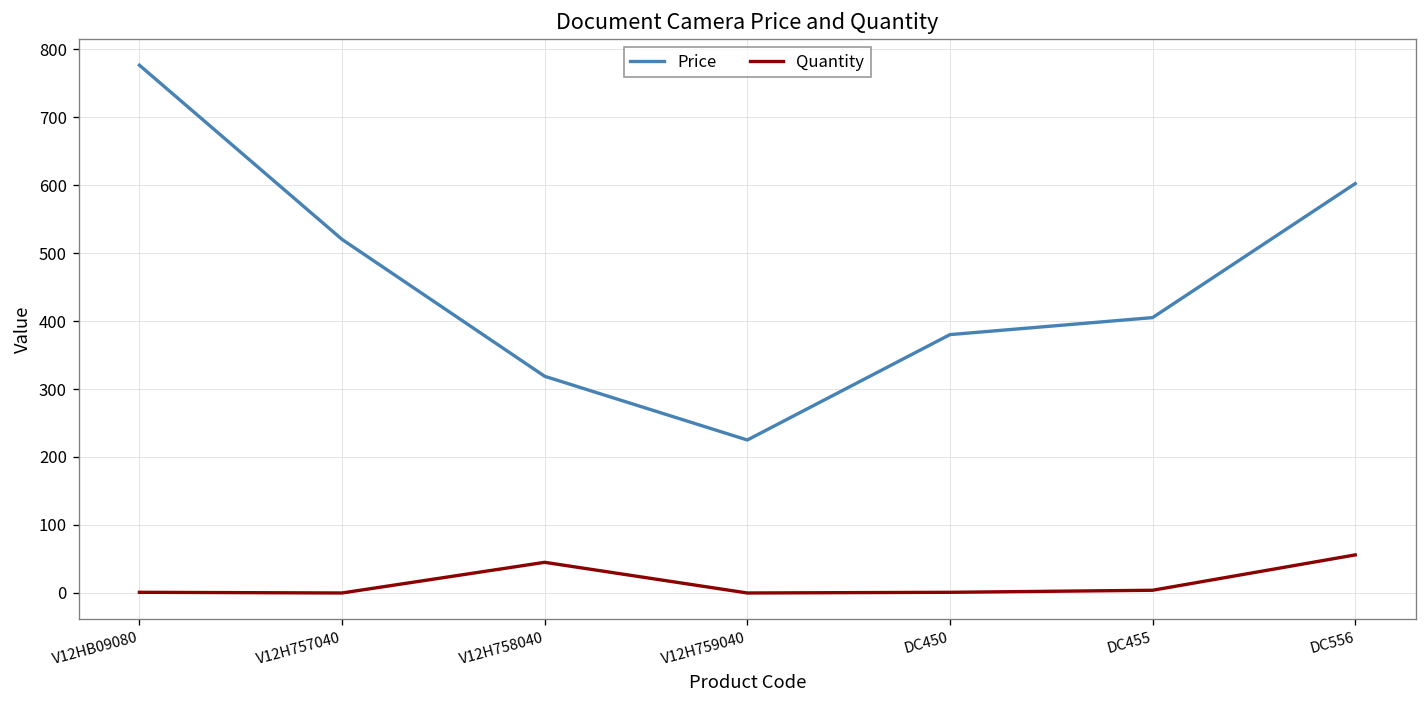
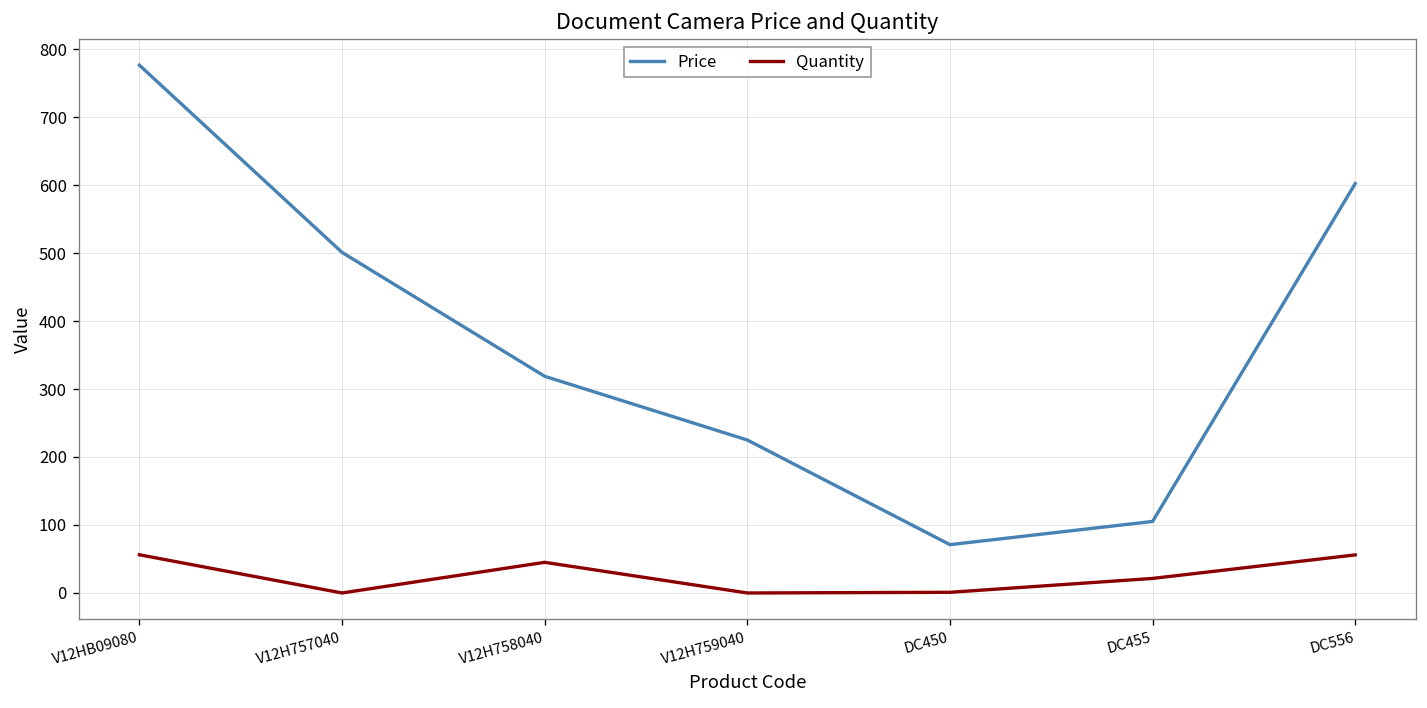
Quantity, V12HB09080: 0 -> 60
Price, V12H757040: 520 -> 500
Price, DC450: 380 -> 70
Price, DC455: 410 -> 110
Quantity, DC455: 0 -> 20
